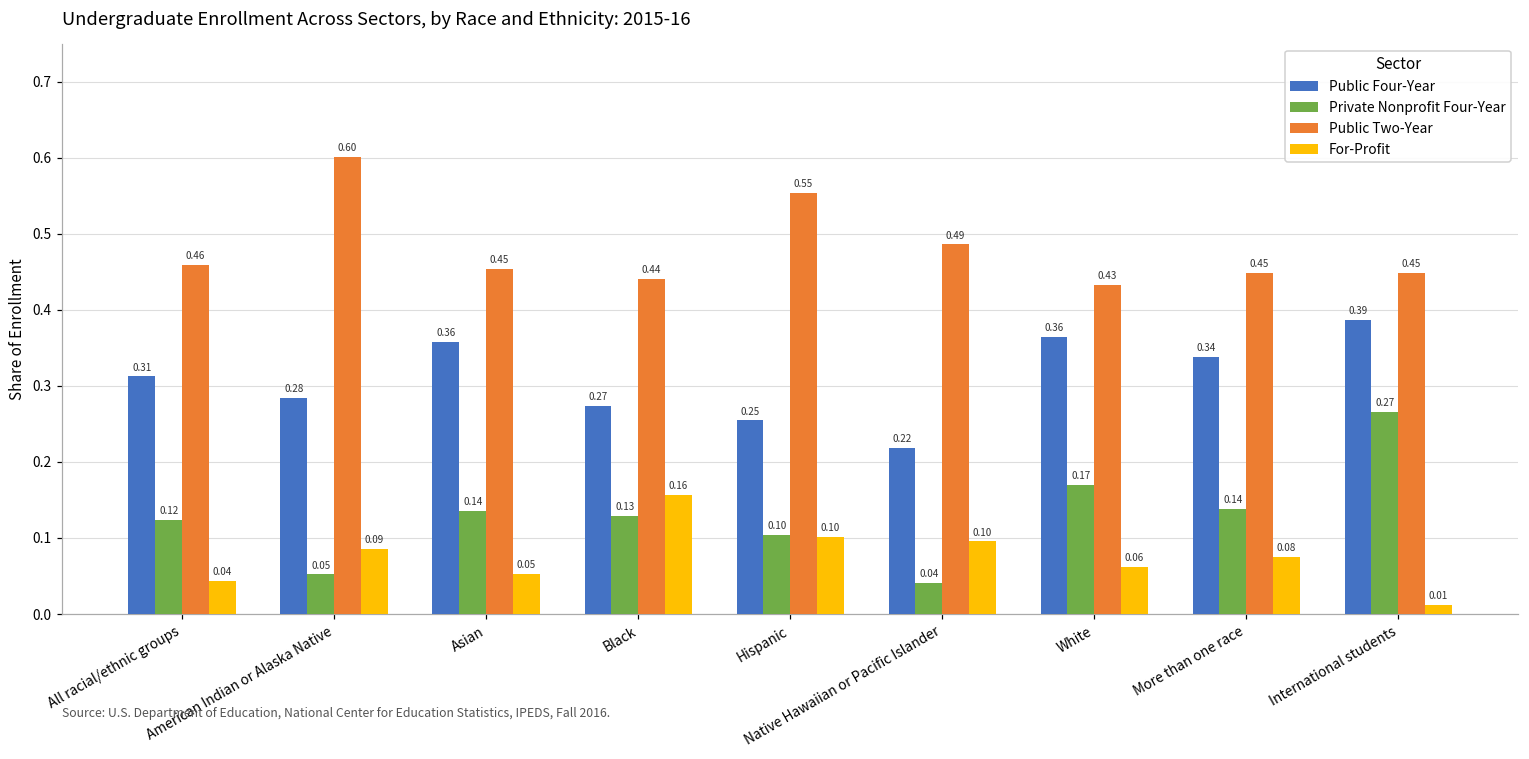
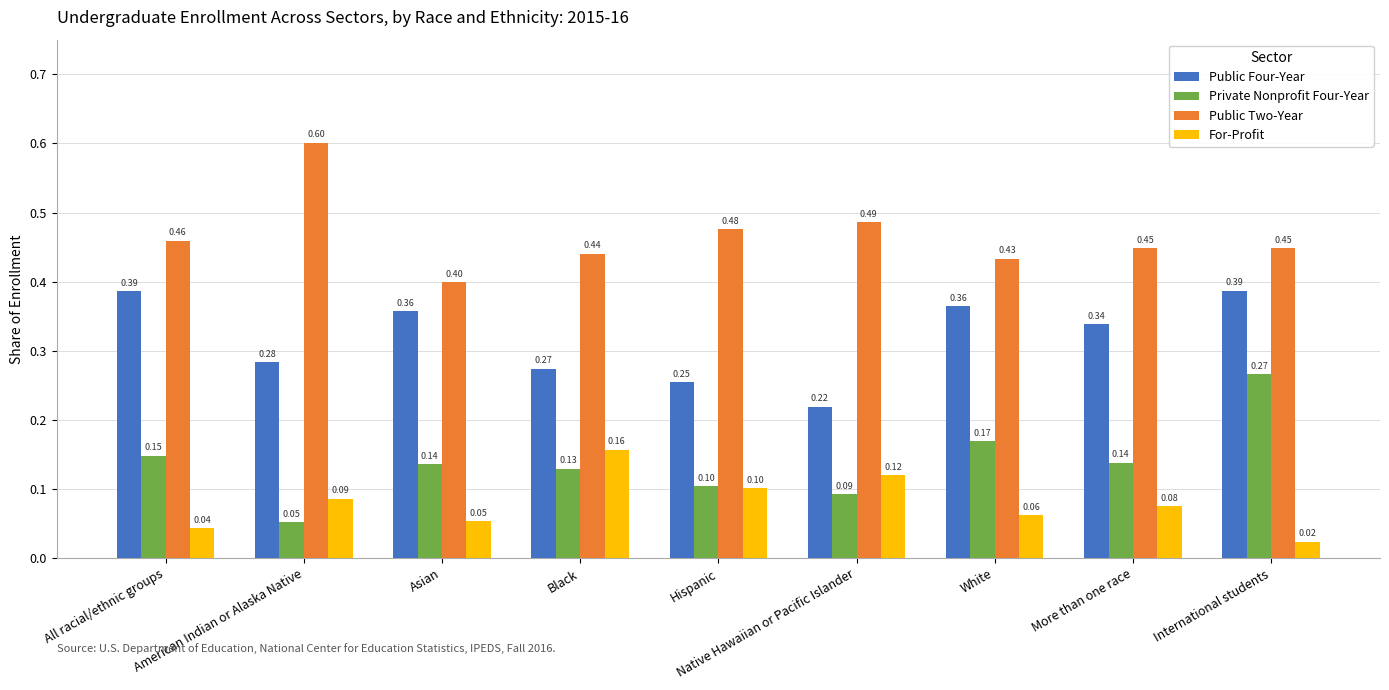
Public Four-Year, All racial/ethnic groups: 0.31 -> 0.39
Private Nonprofit Four-Year, All racial/ethnic groups: 0.12 -> 0.15
Public Two-Year, Asian: 0.45 -> 0.40
Public Two-Year, Hispanic: 0.55 -> 0.48
Private Nonprofit Four-Year, Native Hawaiian or Pacific Islander: 0.04 -> 0.09
For-Profit, Native Hawaiian or Pacific Islander: 0.10 -> 0.12
For-Profit, International students: 0.01 -> 0.02
